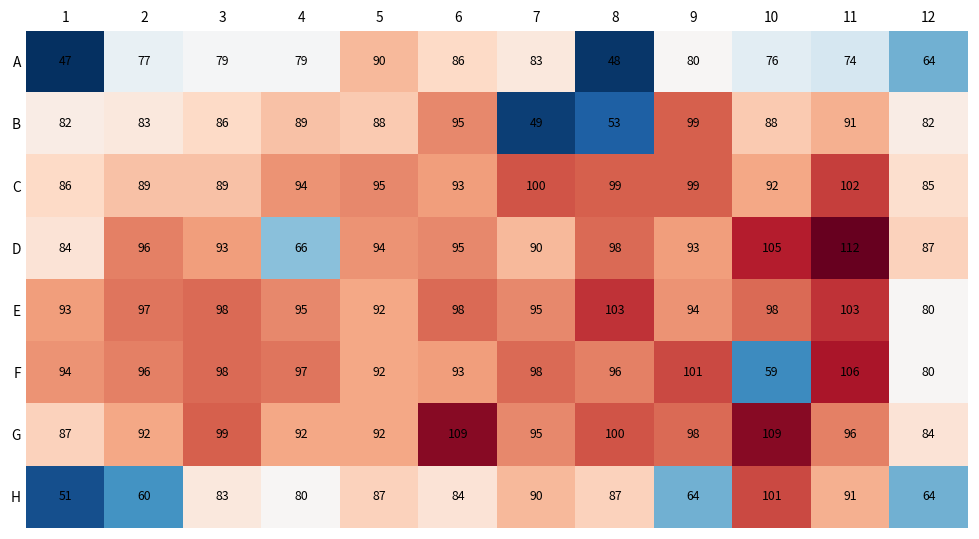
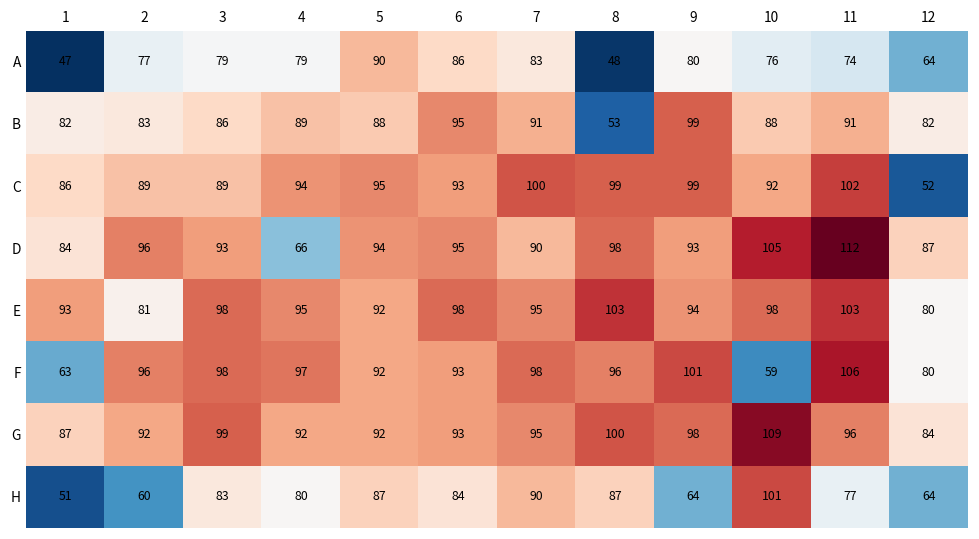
B, 7: 49 -> 91
C, 12: 85 -> 52
E, 2: 97 -> 81
F, 1: 94 -> 63
G, 6: 109 -> 93
H, 11: 91 -> 77
